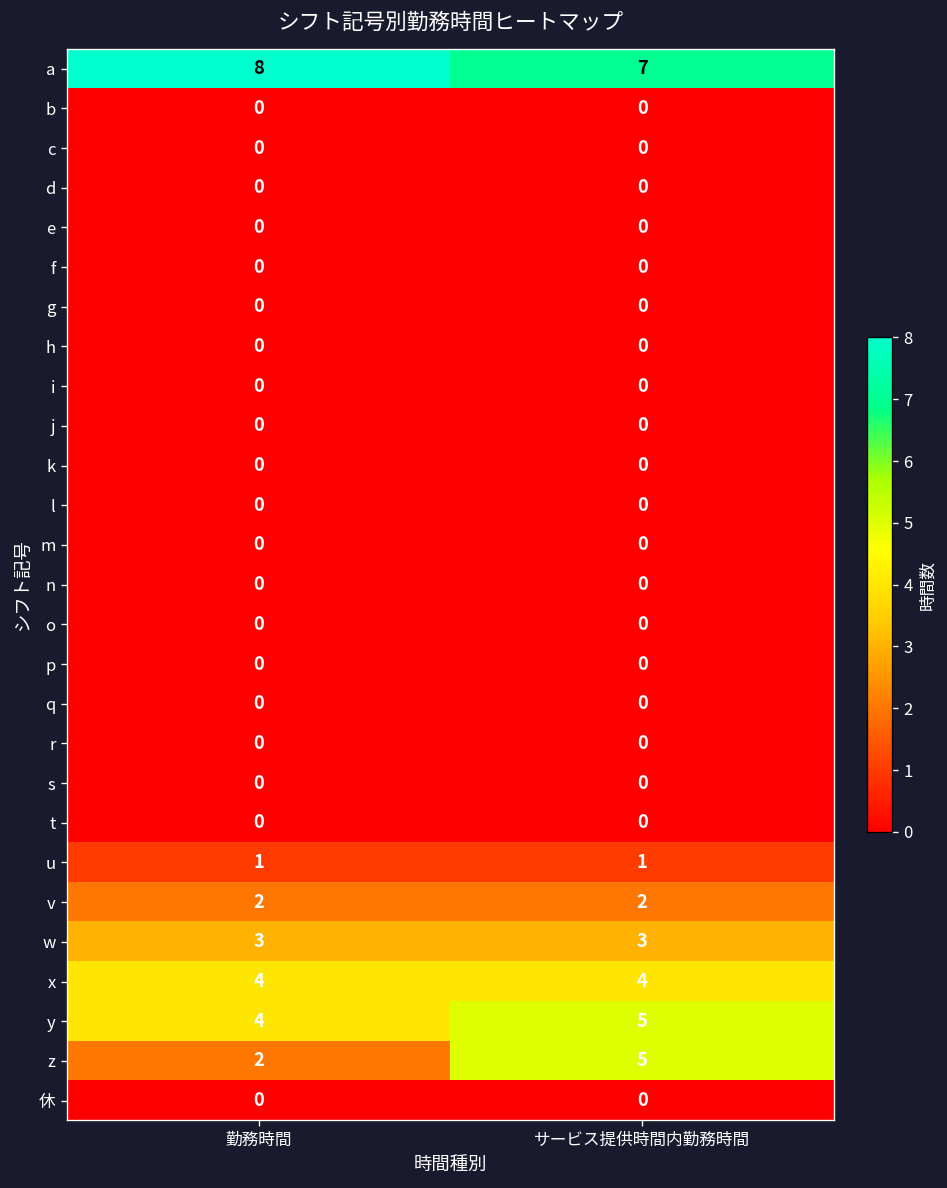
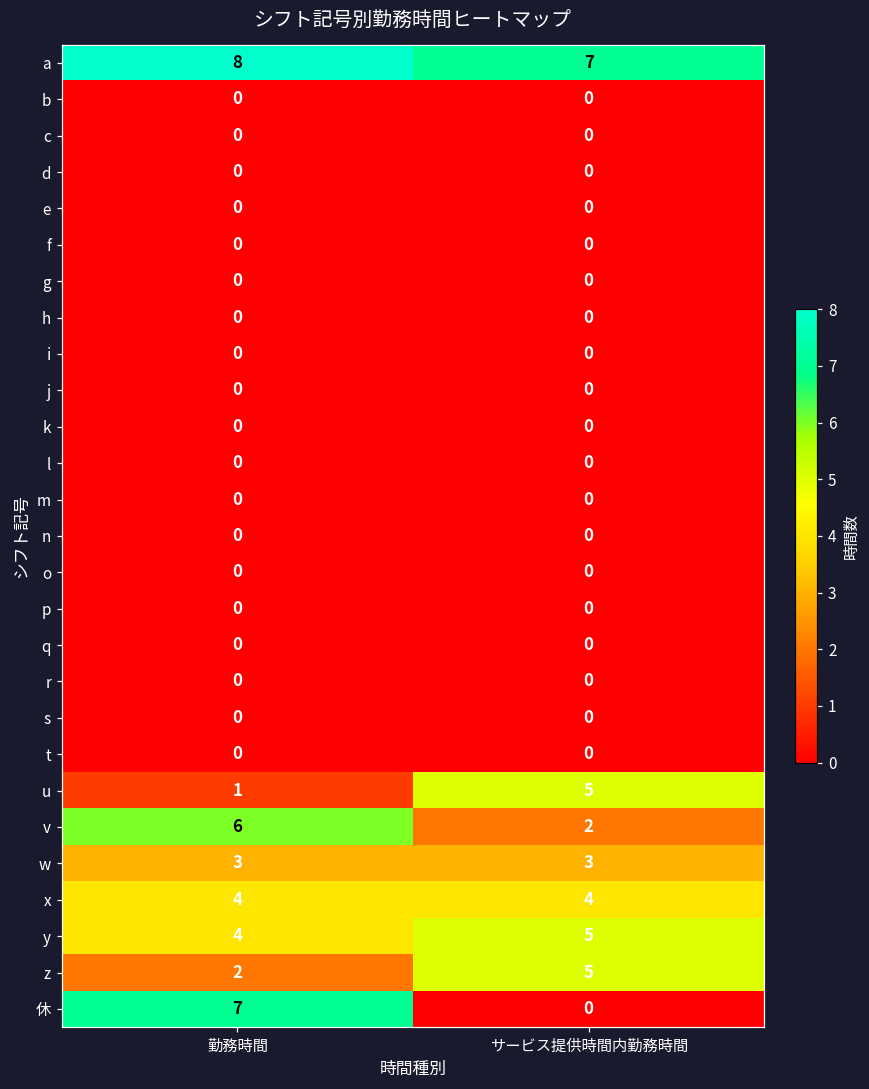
u, サービス提供時間内勤務時間: 1 -> 5
v, 勤務時間: 2 -> 6
休, 勤務時間: 0 -> 7
